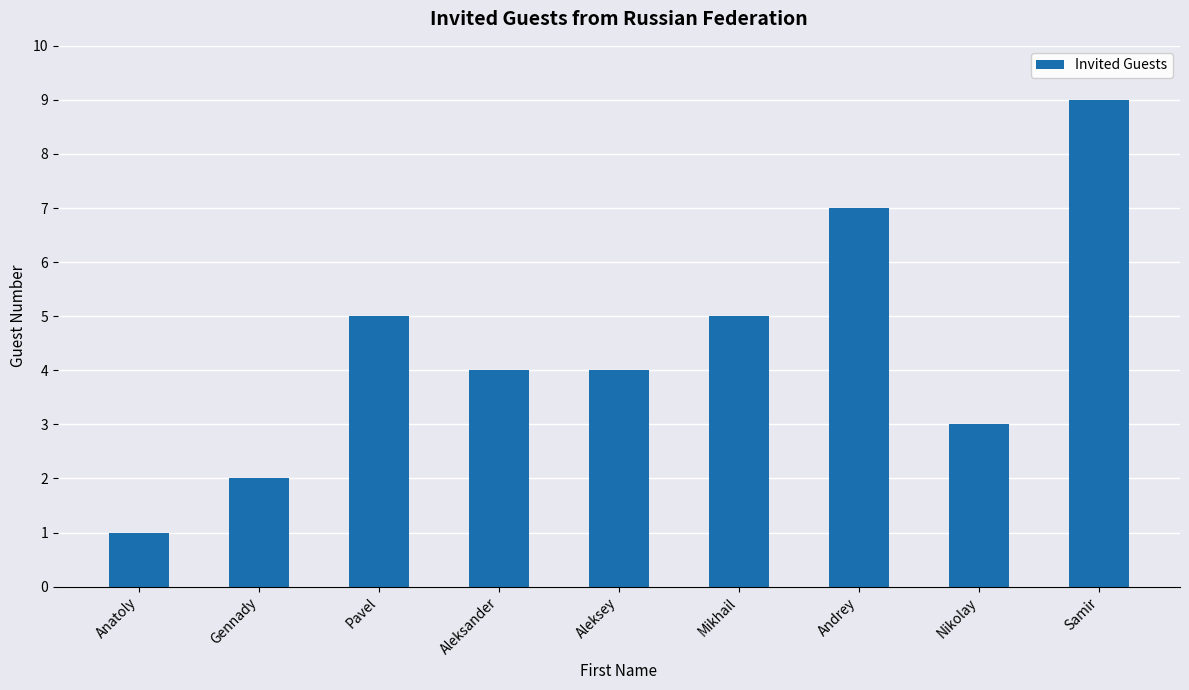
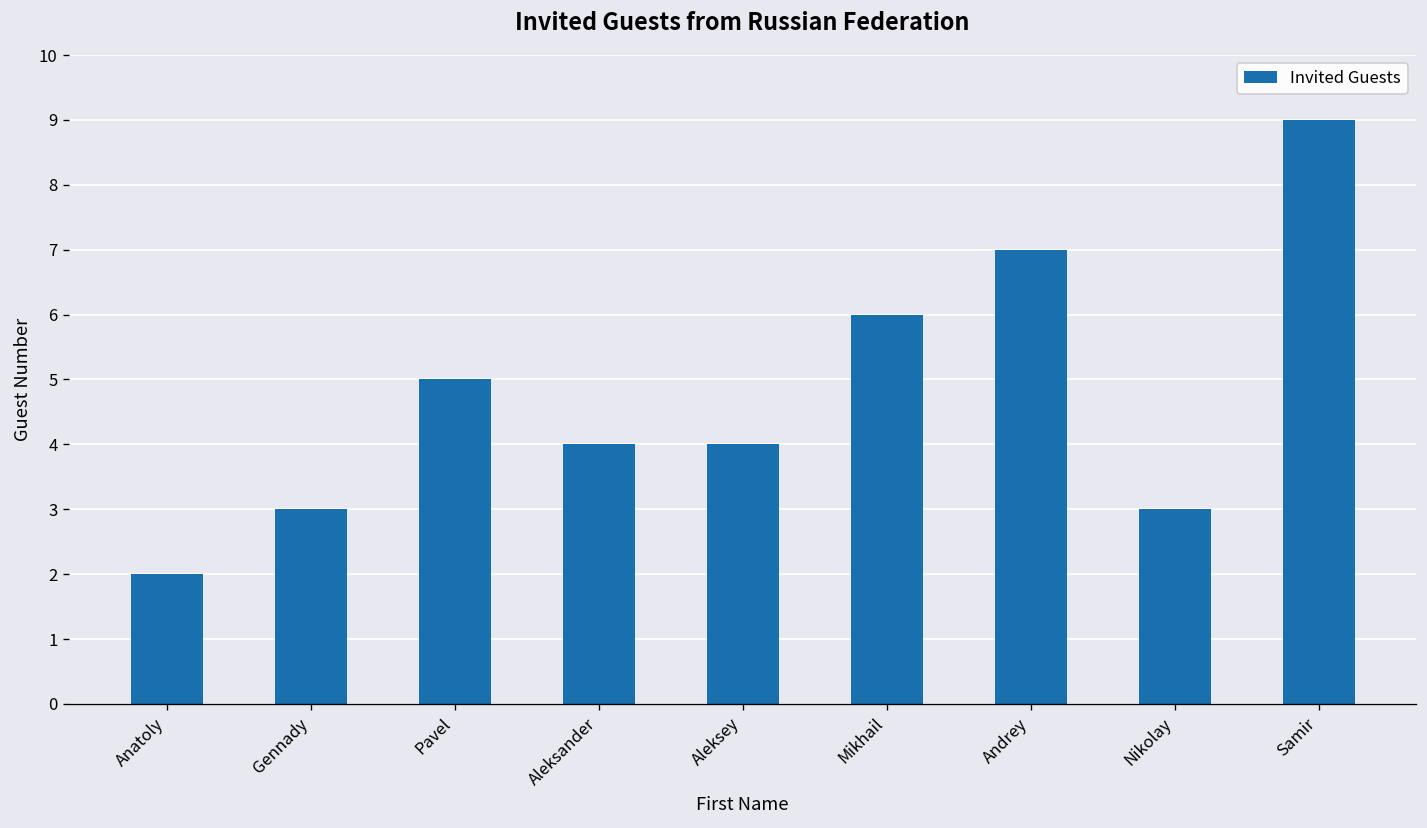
Anatoly: 1 -> 2
Gennady: 2 -> 3
Mikhail: 5 -> 6
